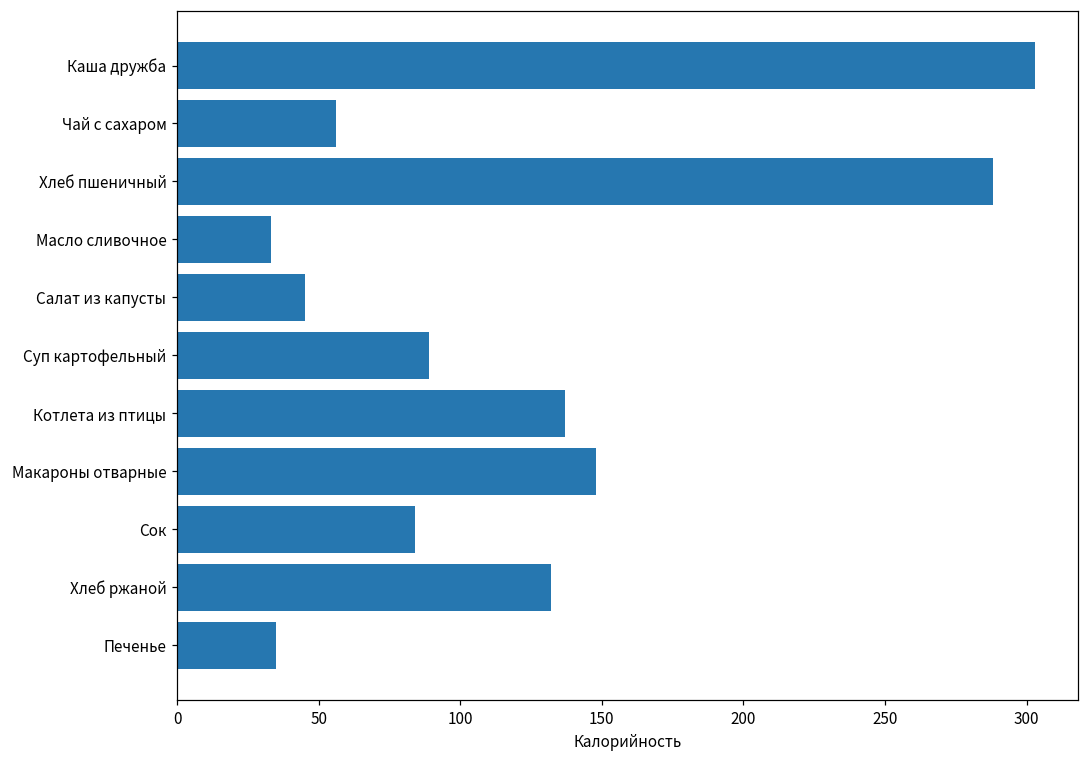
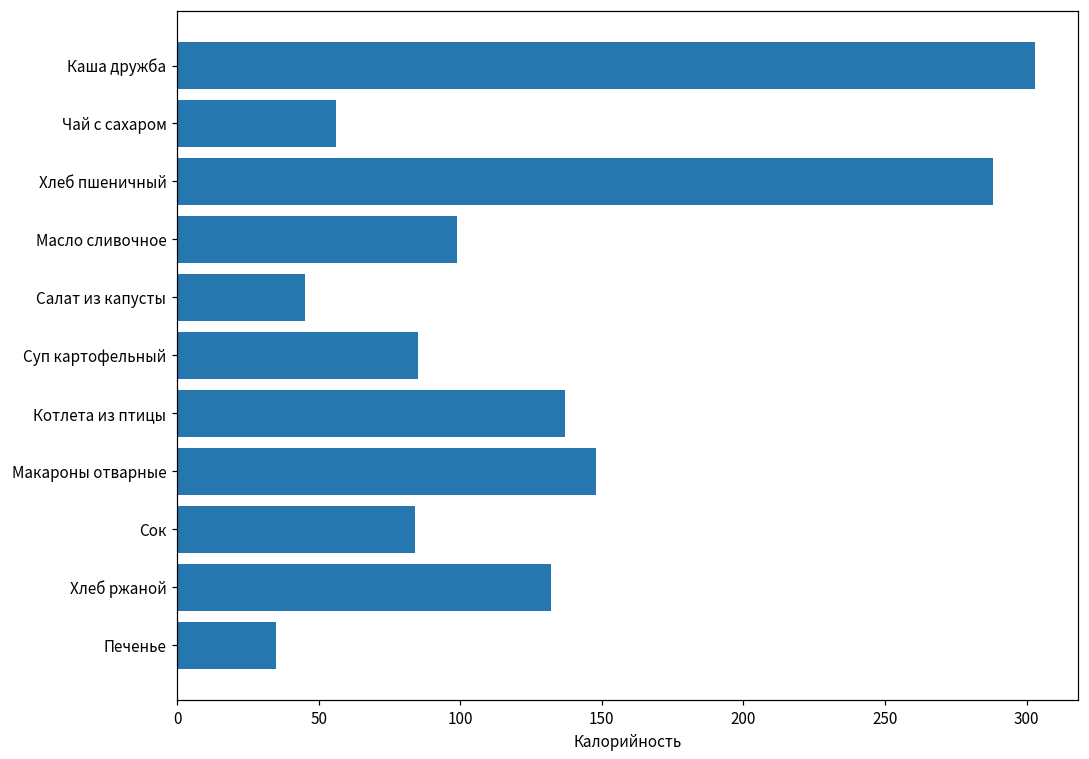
Масло сливочное: 33 -> 99
Суп картофельный: 89 -> 85
